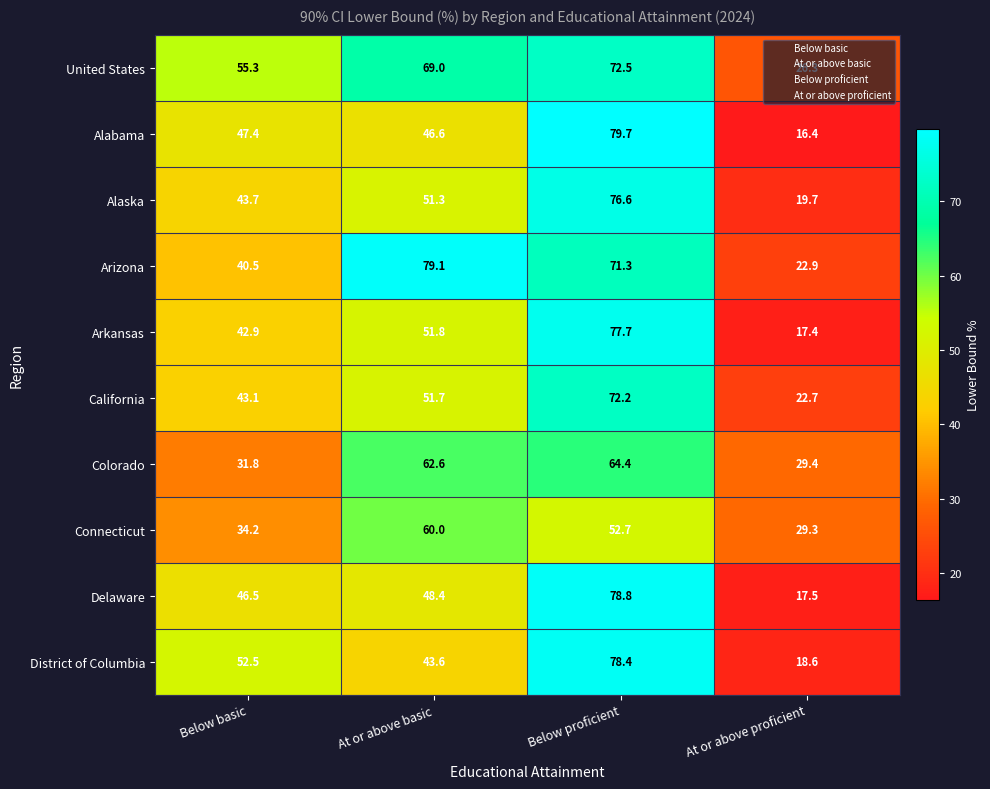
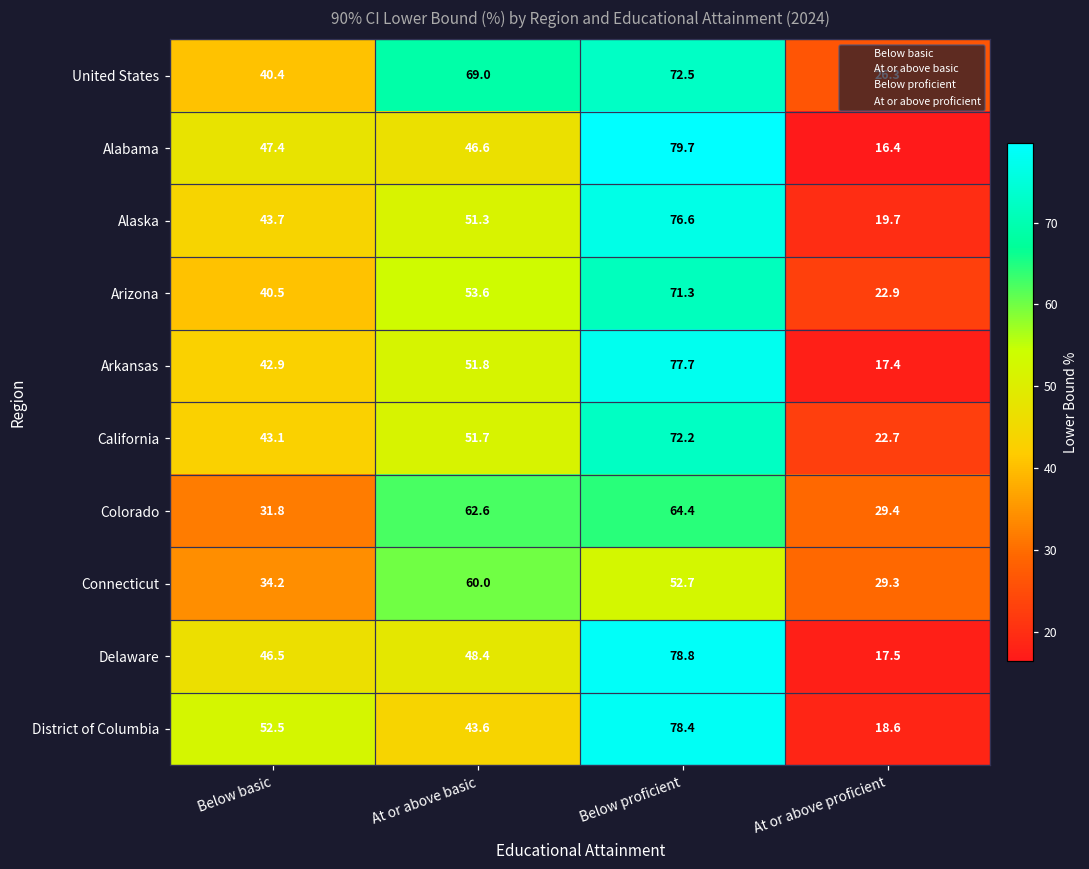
United States, Below basic: 55.3 -> 40.4
Arizona, At or above basic: 79.1 -> 53.6
